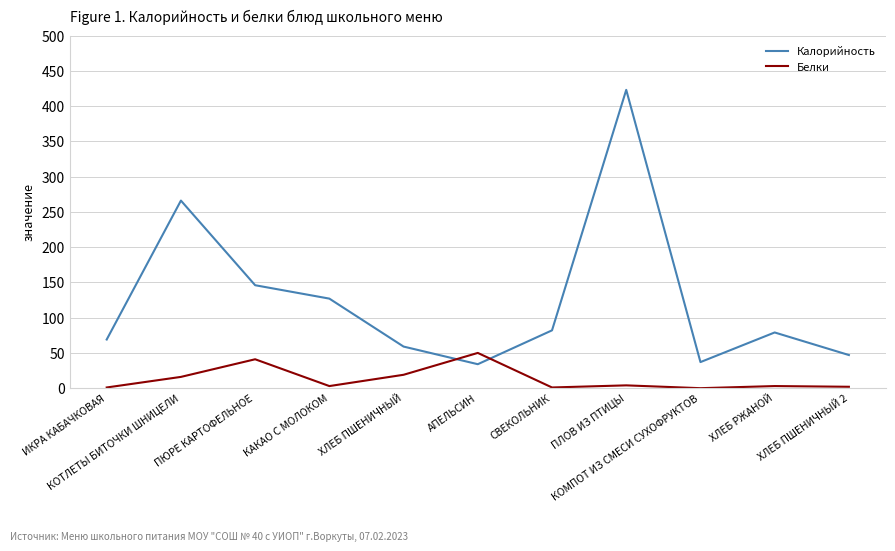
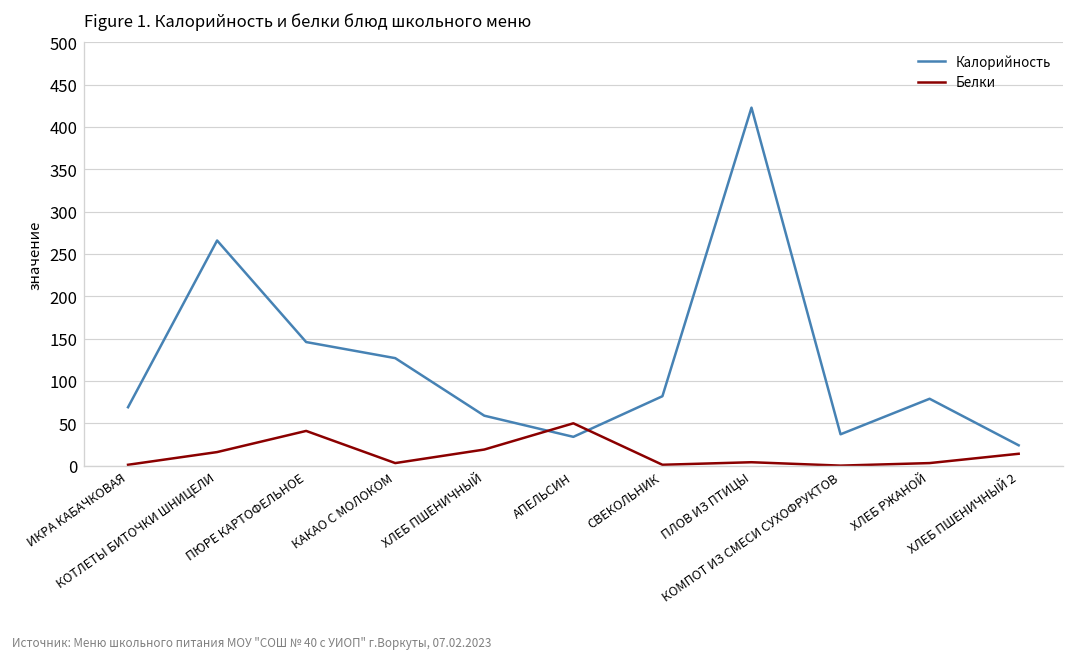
Калорийность, ХЛЕБ ПШЕНИЧНЫЙ 2: 50 -> 20
Белки, ХЛЕБ ПШЕНИЧНЫЙ 2: 0 -> 10
